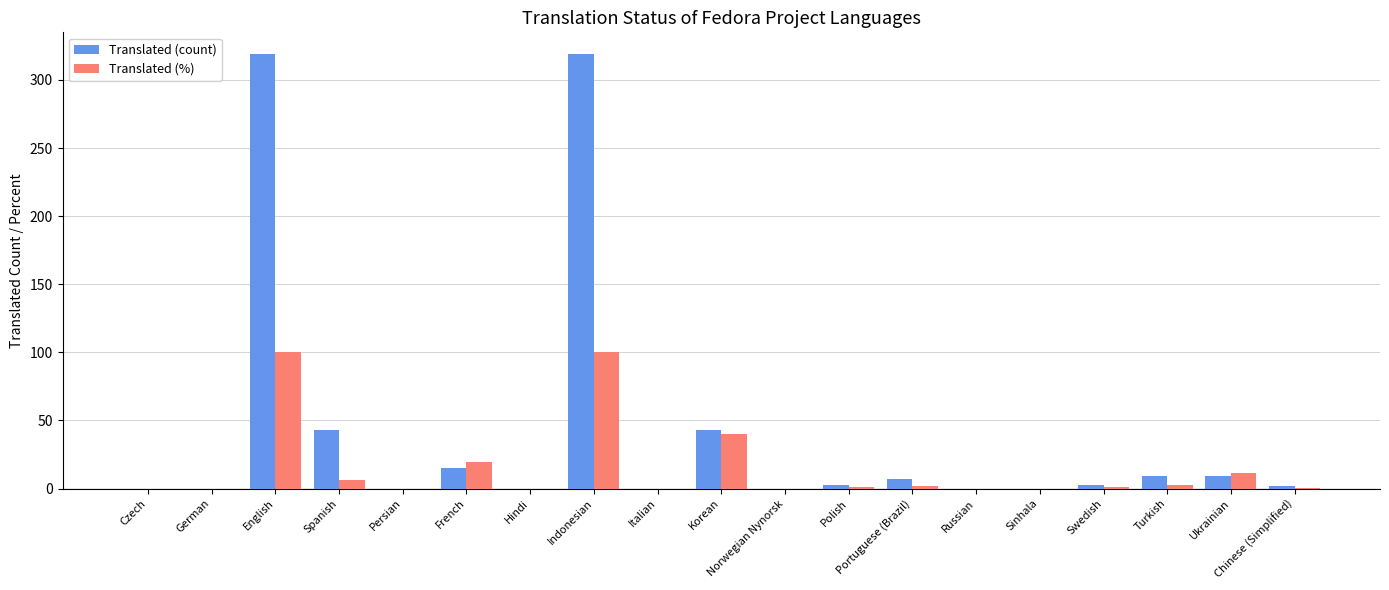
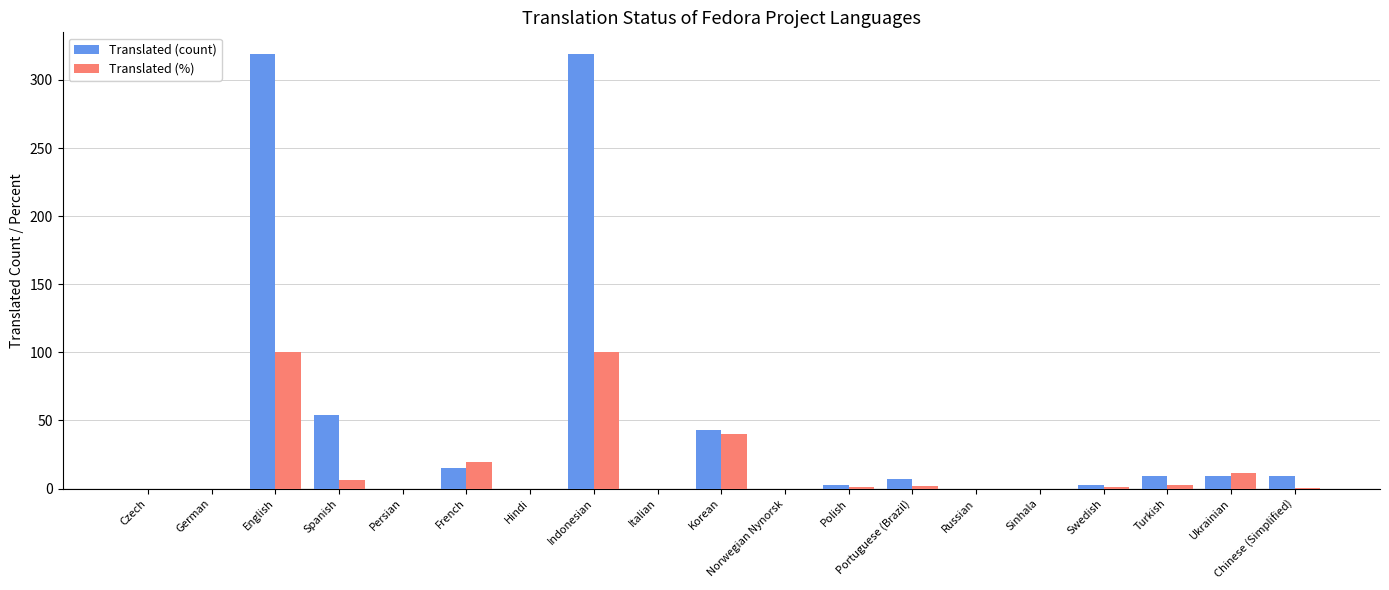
Translated (count), Spanish: 43 -> 54
Translated (count), Chinese (Simplified): 2 -> 9
